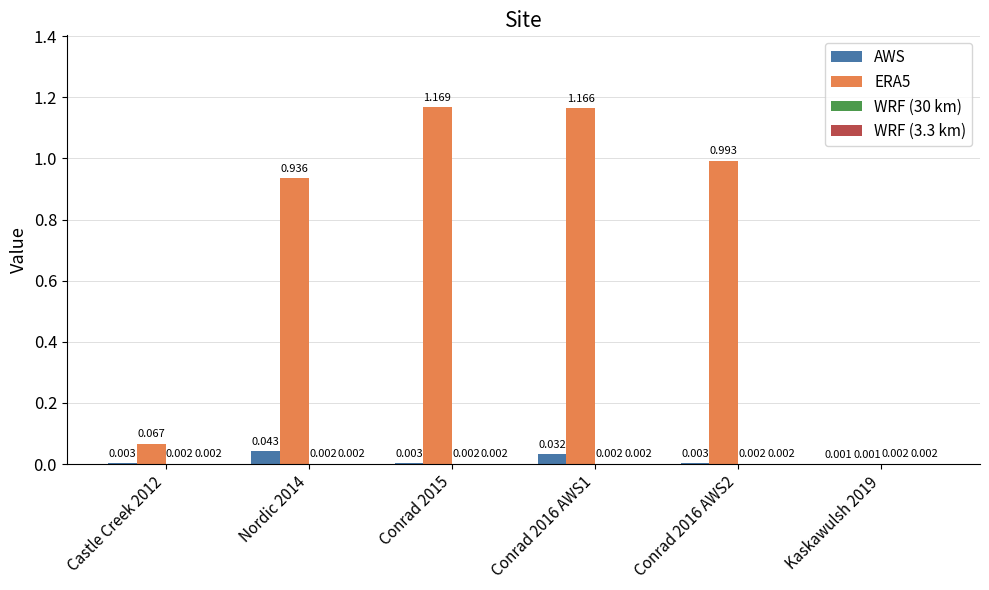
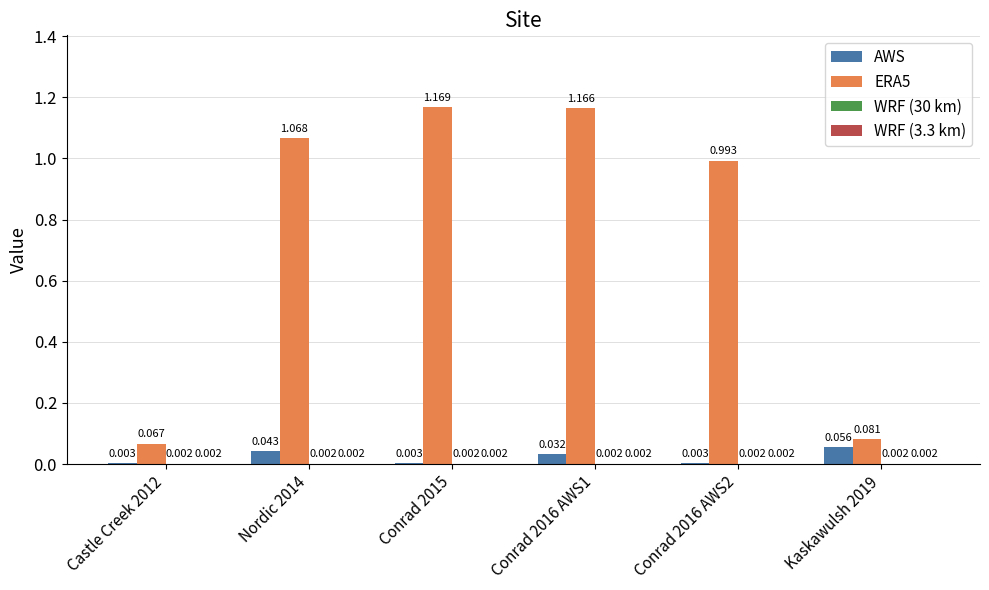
ERA5, Nordic 2014: 0.936 -> 1.068
AWS, Kaskawulsh 2019: 0.001 -> 0.056
ERA5, Kaskawulsh 2019: 0.001 -> 0.081
